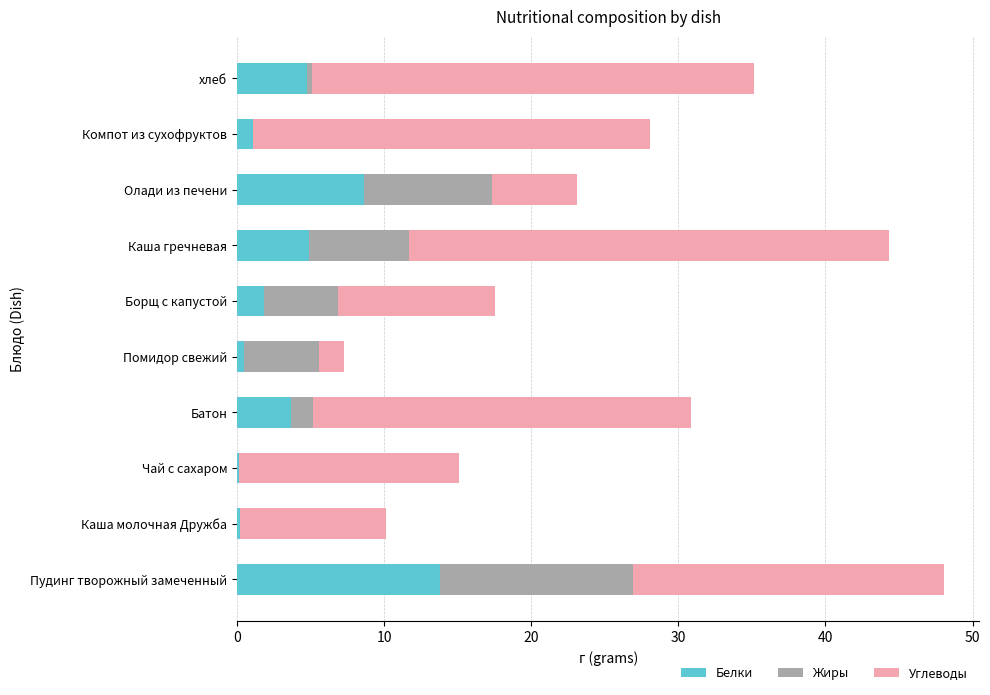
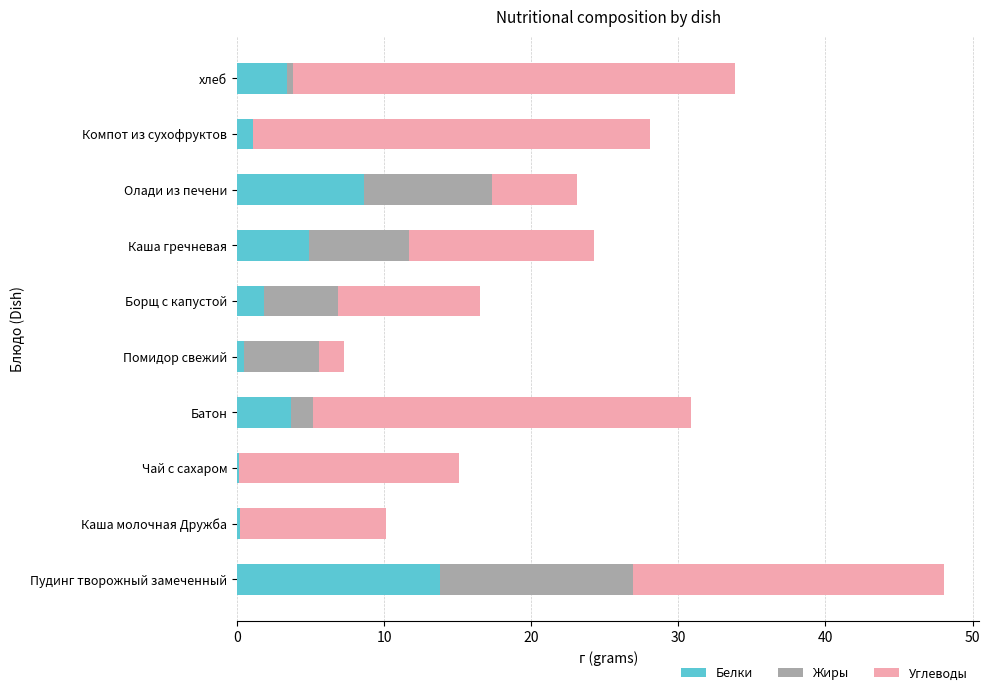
Белки, хлеб: 4.7 -> 3.4
Углеводы, Каша гречневая: 32.6 -> 12.6
Углеводы, Борщ с капустой: 10.7 -> 9.7
